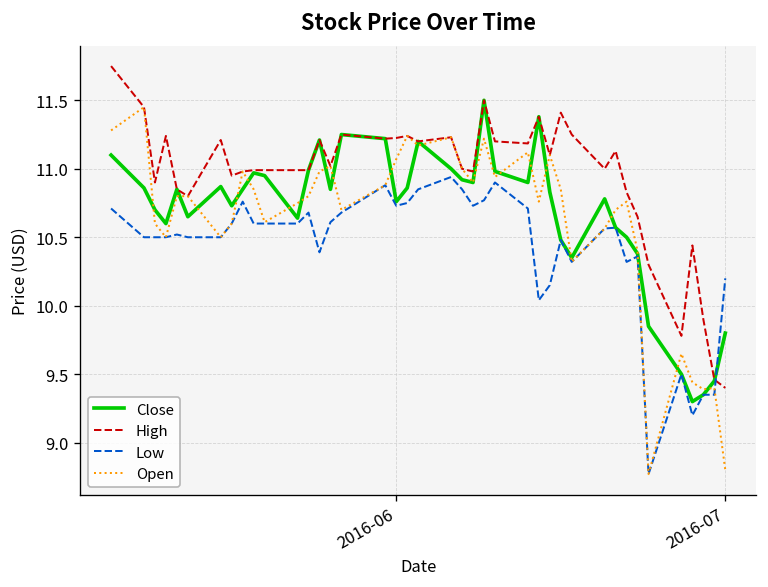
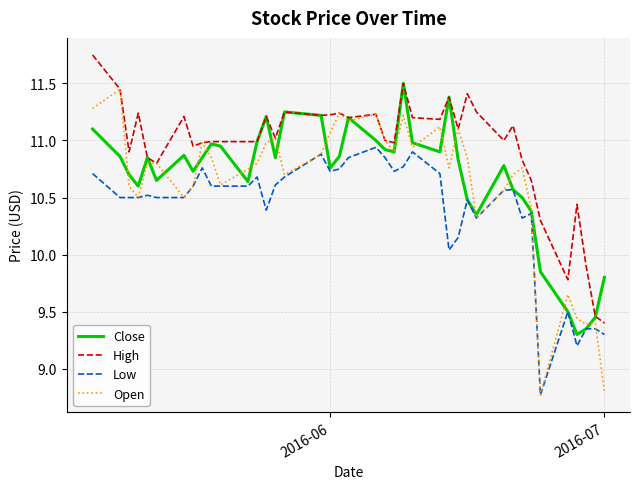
Low, 2016-07: 10.2 -> 9.3
